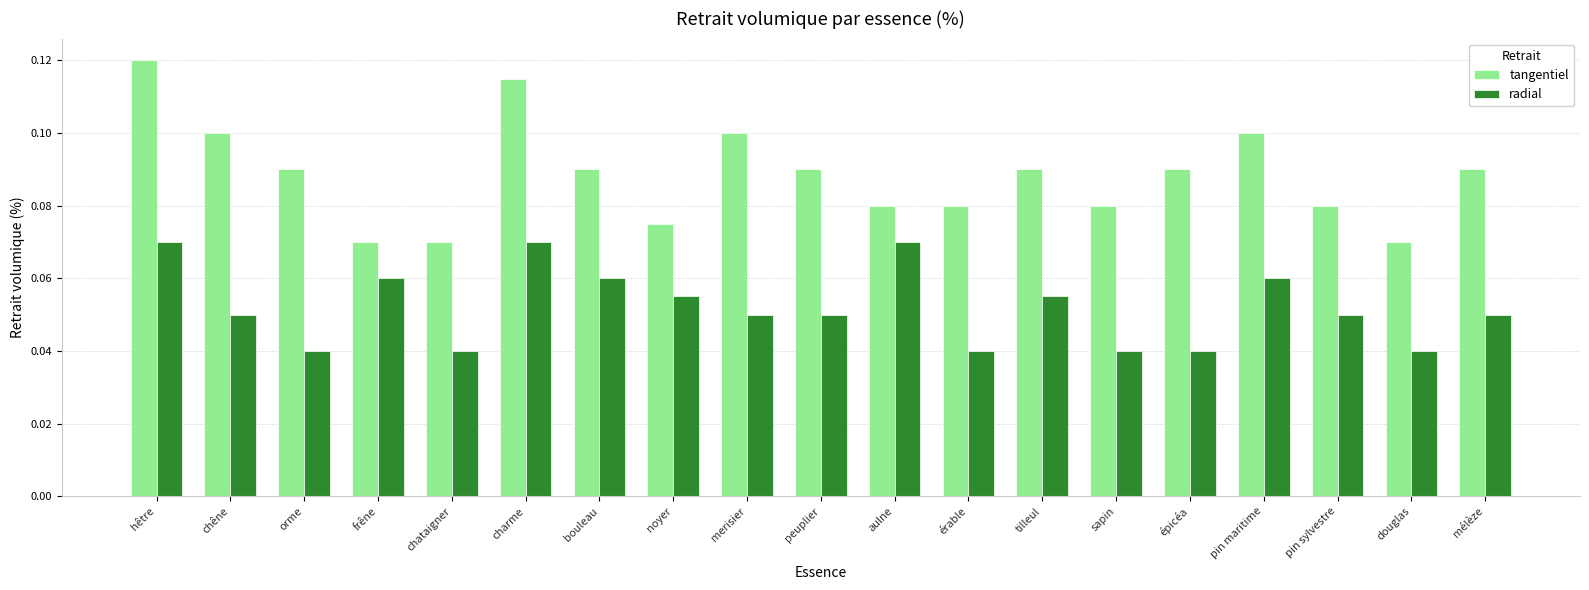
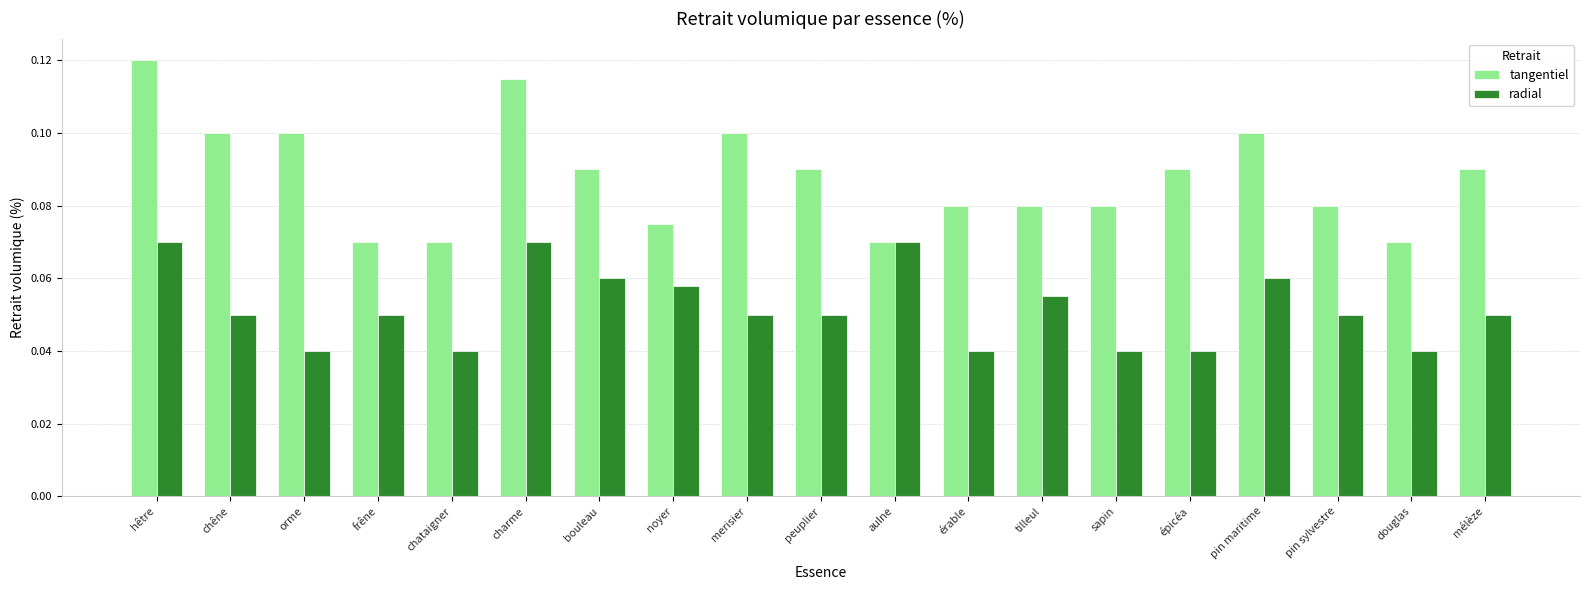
tangentiel, orme: 0.09 -> 0.10
radial, frêne: 0.06 -> 0.05
radial, noyer: 0.055 -> 0.058
tangentiel, aulne: 0.08 -> 0.07
tangentiel, tilleul: 0.09 -> 0.08
